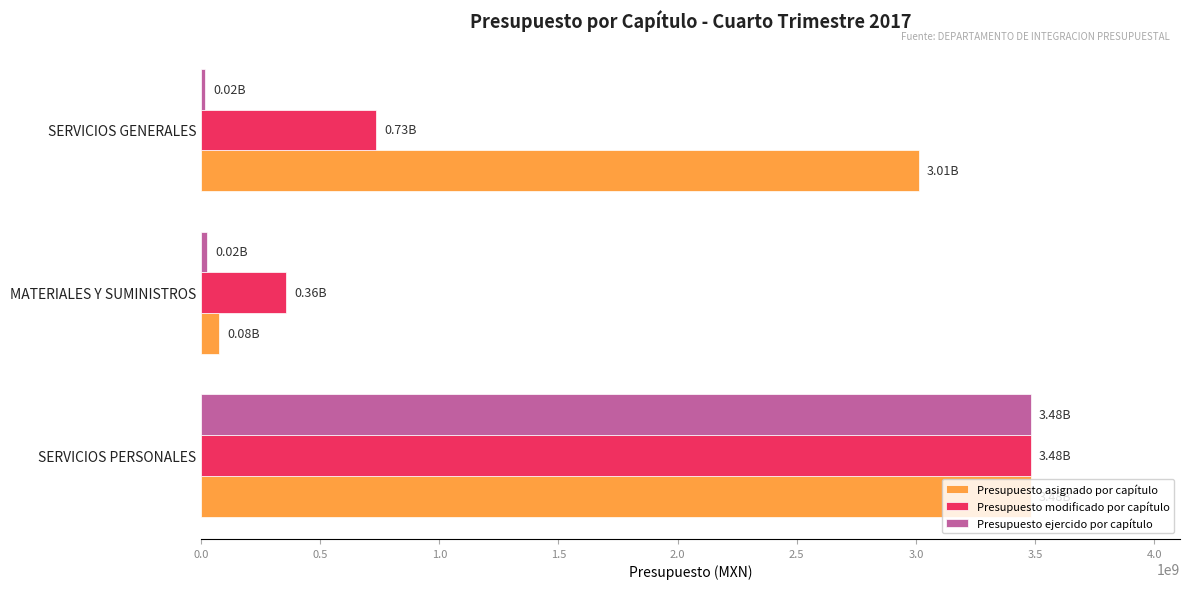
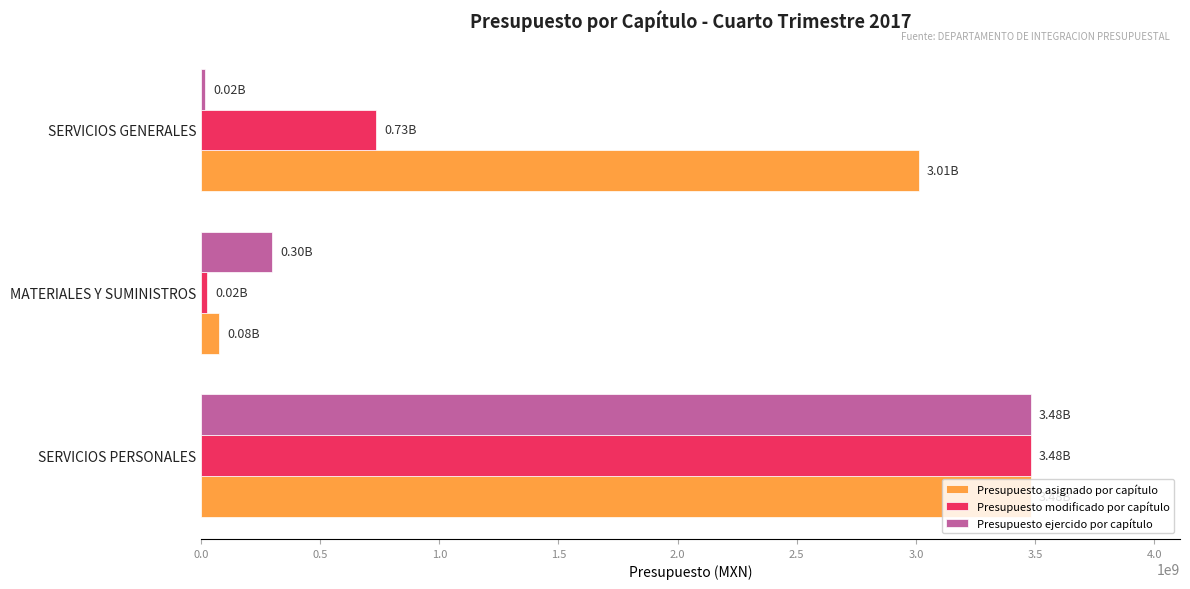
Presupuesto ejercido por capítulo, MATERIALES Y SUMINISTROS: 0.02B -> 0.30B
Presupuesto modificado por capítulo, MATERIALES Y SUMINISTROS: 0.36B -> 0.02B
